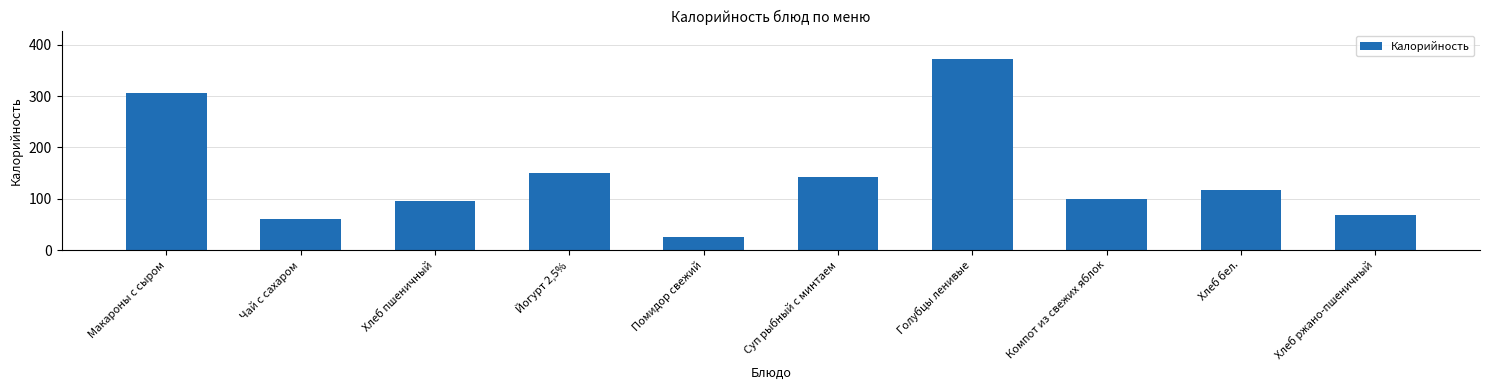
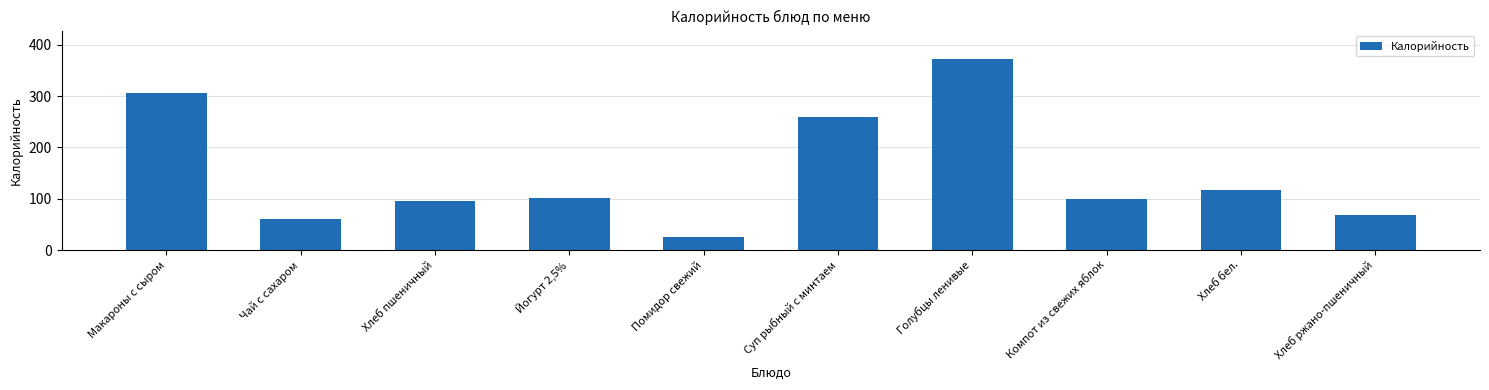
Йогурт 2,5%: 150 -> 100
Суп рыбный с минтаем: 140 -> 260
